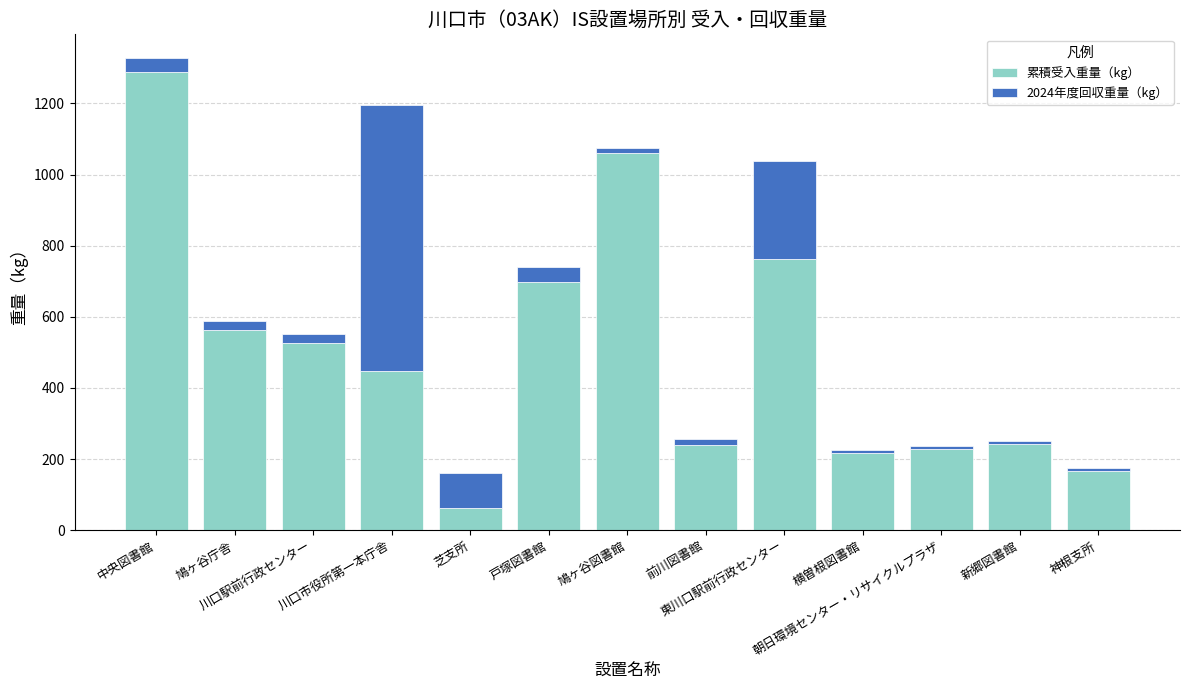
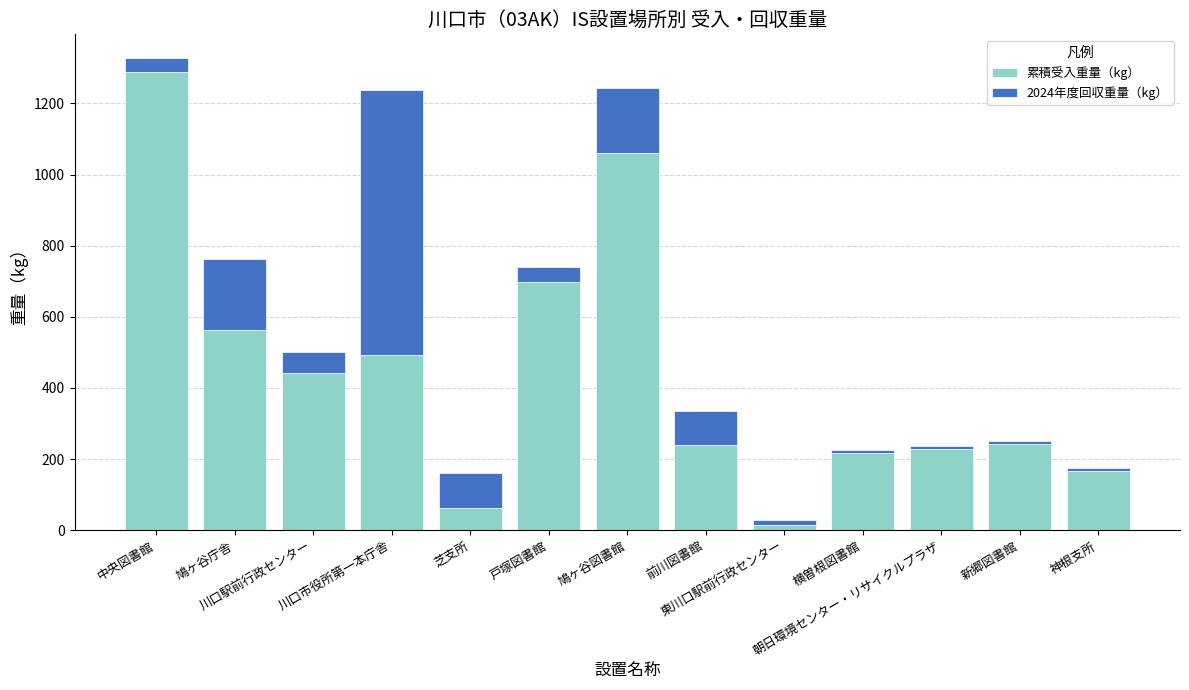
2024年度回収重量（kg）, 鳩ヶ谷庁舎: 30 -> 200
累積受入重量（kg）, 川口駅前行政センター: 530 -> 440
2024年度回収重量（kg）, 川口駅前行政センター: 30 -> 60
累積受入重量（kg）, 川口市役所第一本庁舎: 450 -> 490
2024年度回収重量（kg）, 鳩ヶ谷図書館: 20 -> 180
2024年度回収重量（kg）, 前川図書館: 20 -> 100
累積受入重量（kg）, 東川口駅前行政センター: 760 -> 10
2024年度回収重量（kg）, 東川口駅前行政センター: 270 -> 10
